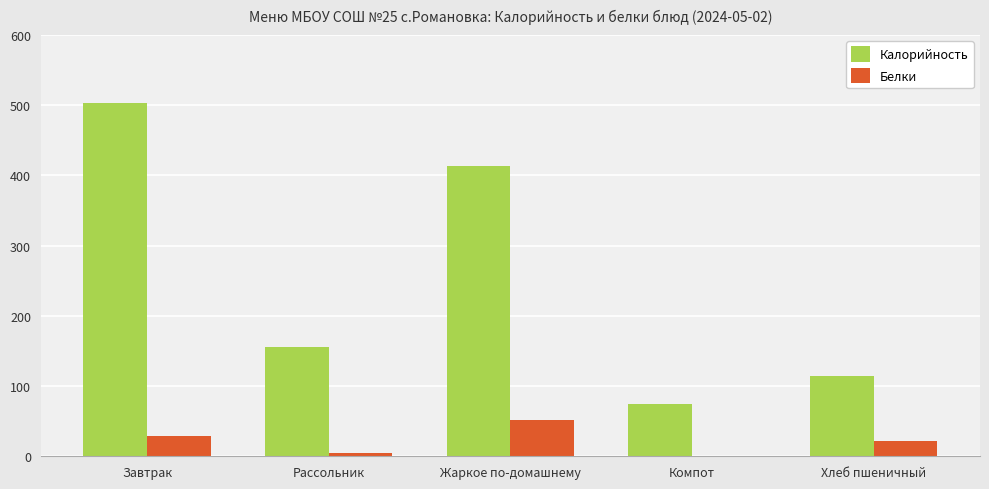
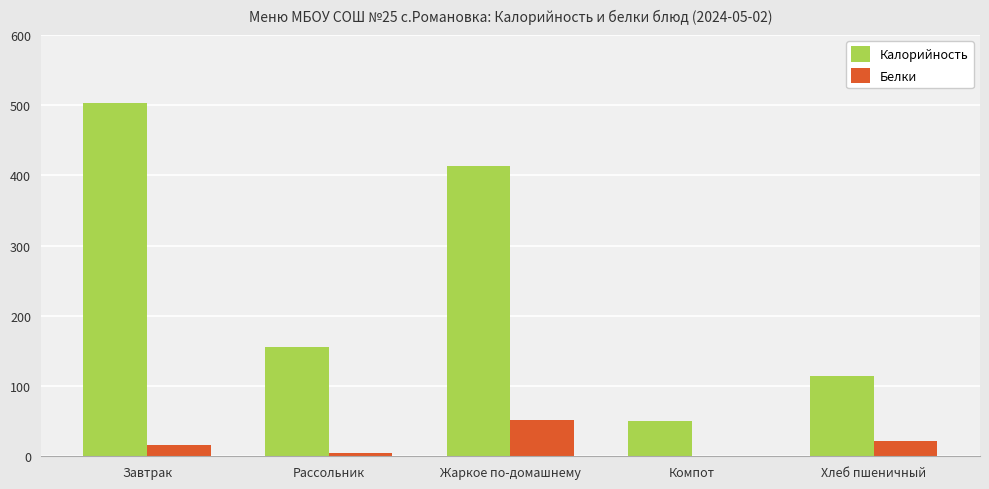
Белки, Завтрак: 30 -> 20
Калорийность, Компот: 70 -> 50
